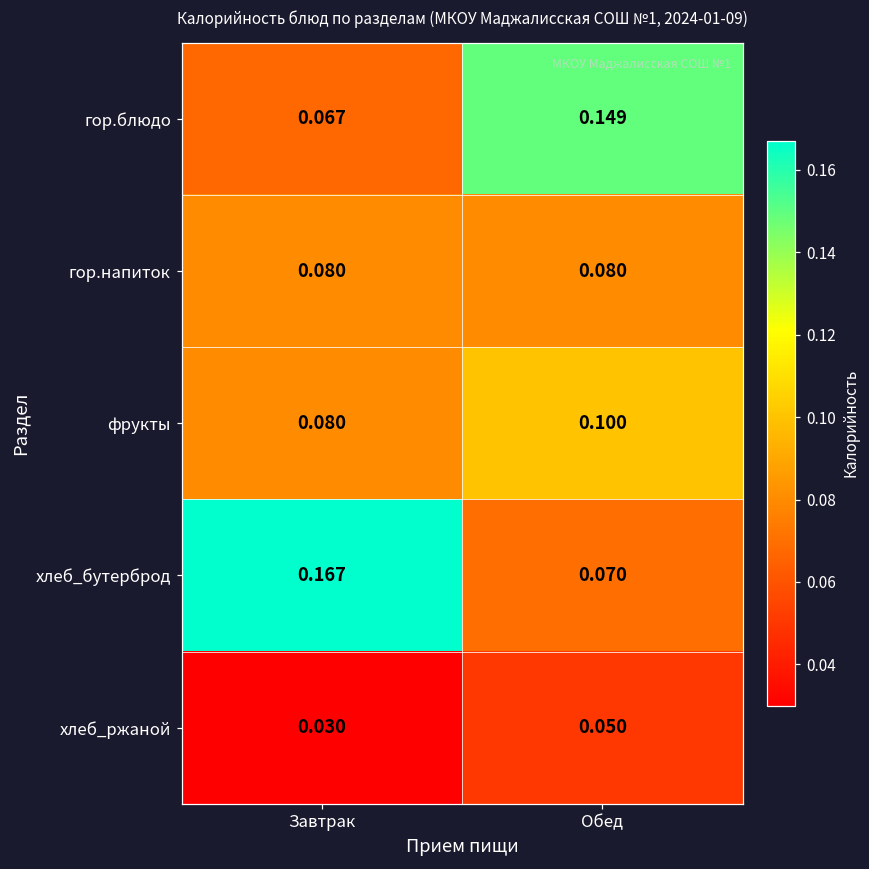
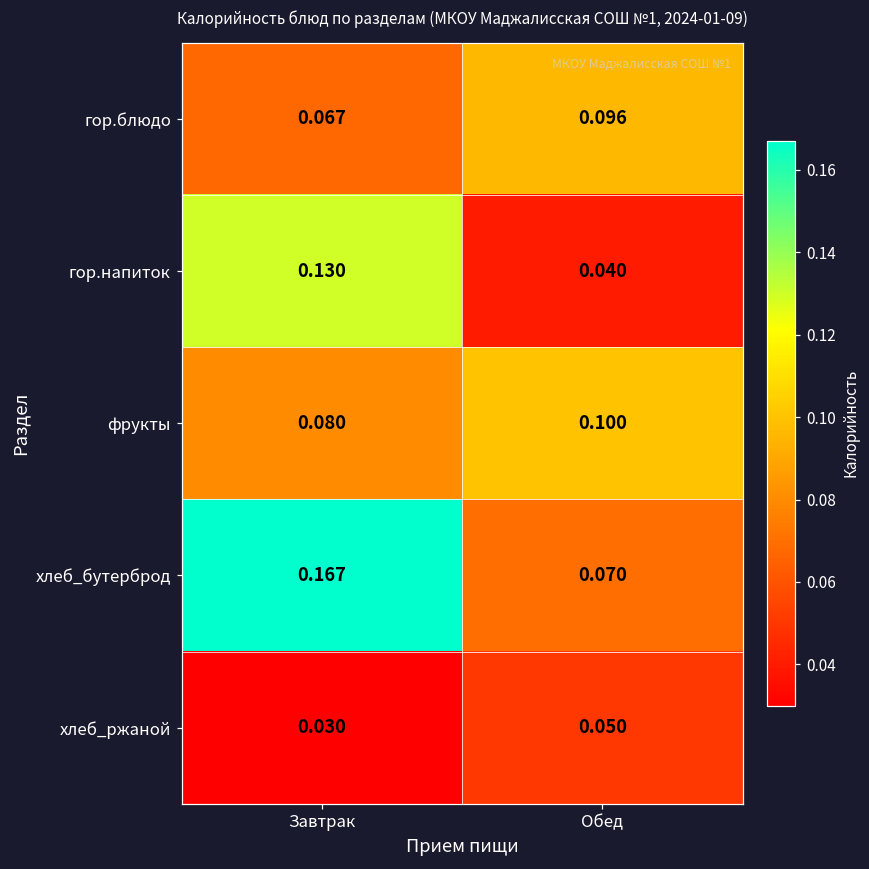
гор.блюдо, Обед: 0.149 -> 0.096
гор.напиток, Завтрак: 0.080 -> 0.130
гор.напиток, Обед: 0.080 -> 0.040
